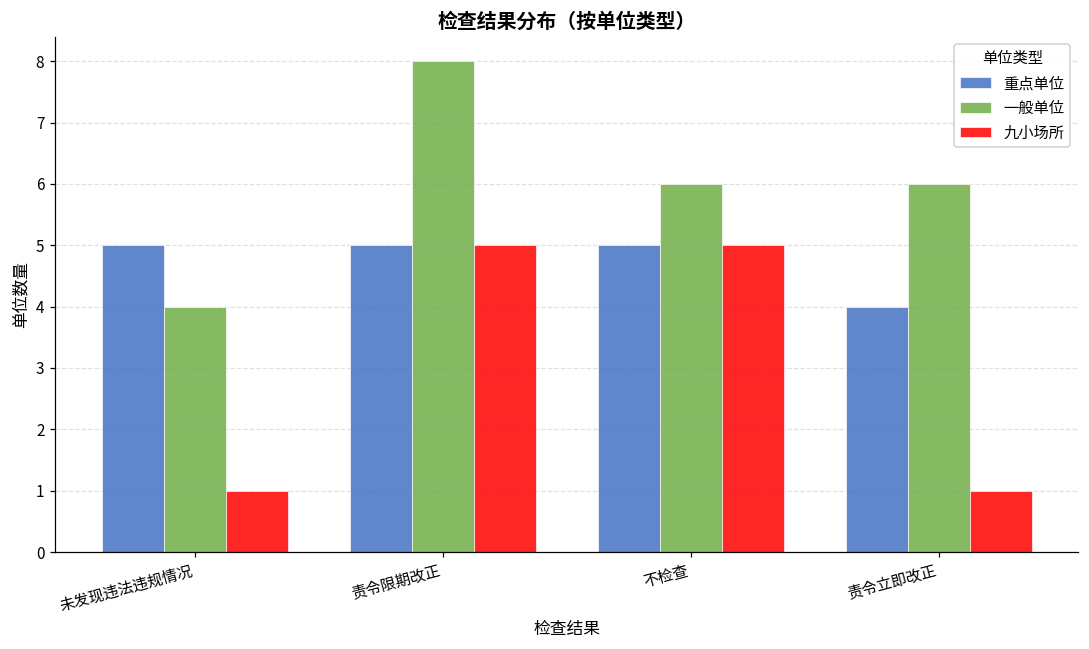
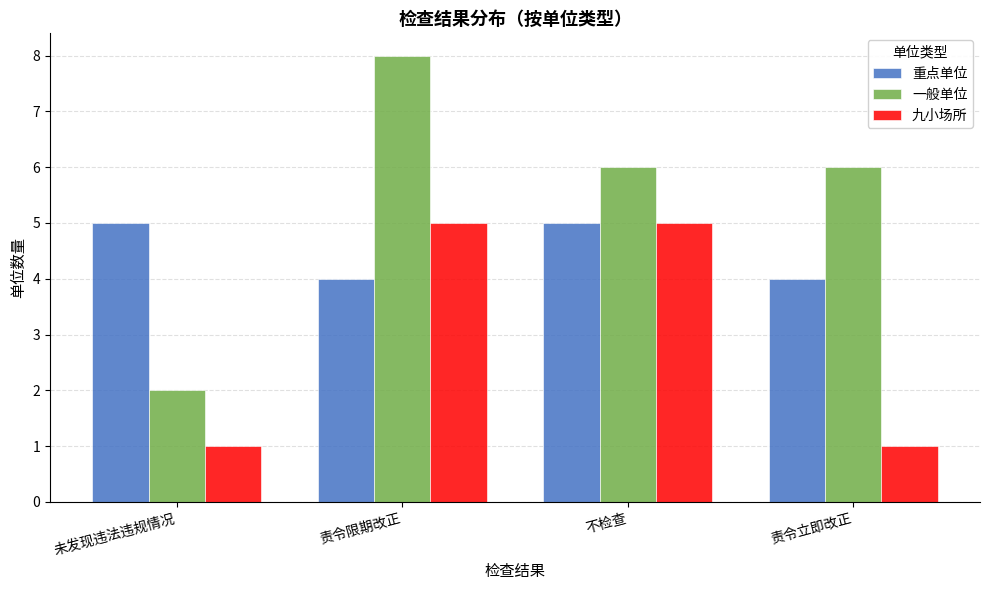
一般单位, 未发现违法违规情况: 4 -> 2
重点单位, 责令限期改正: 5 -> 4
